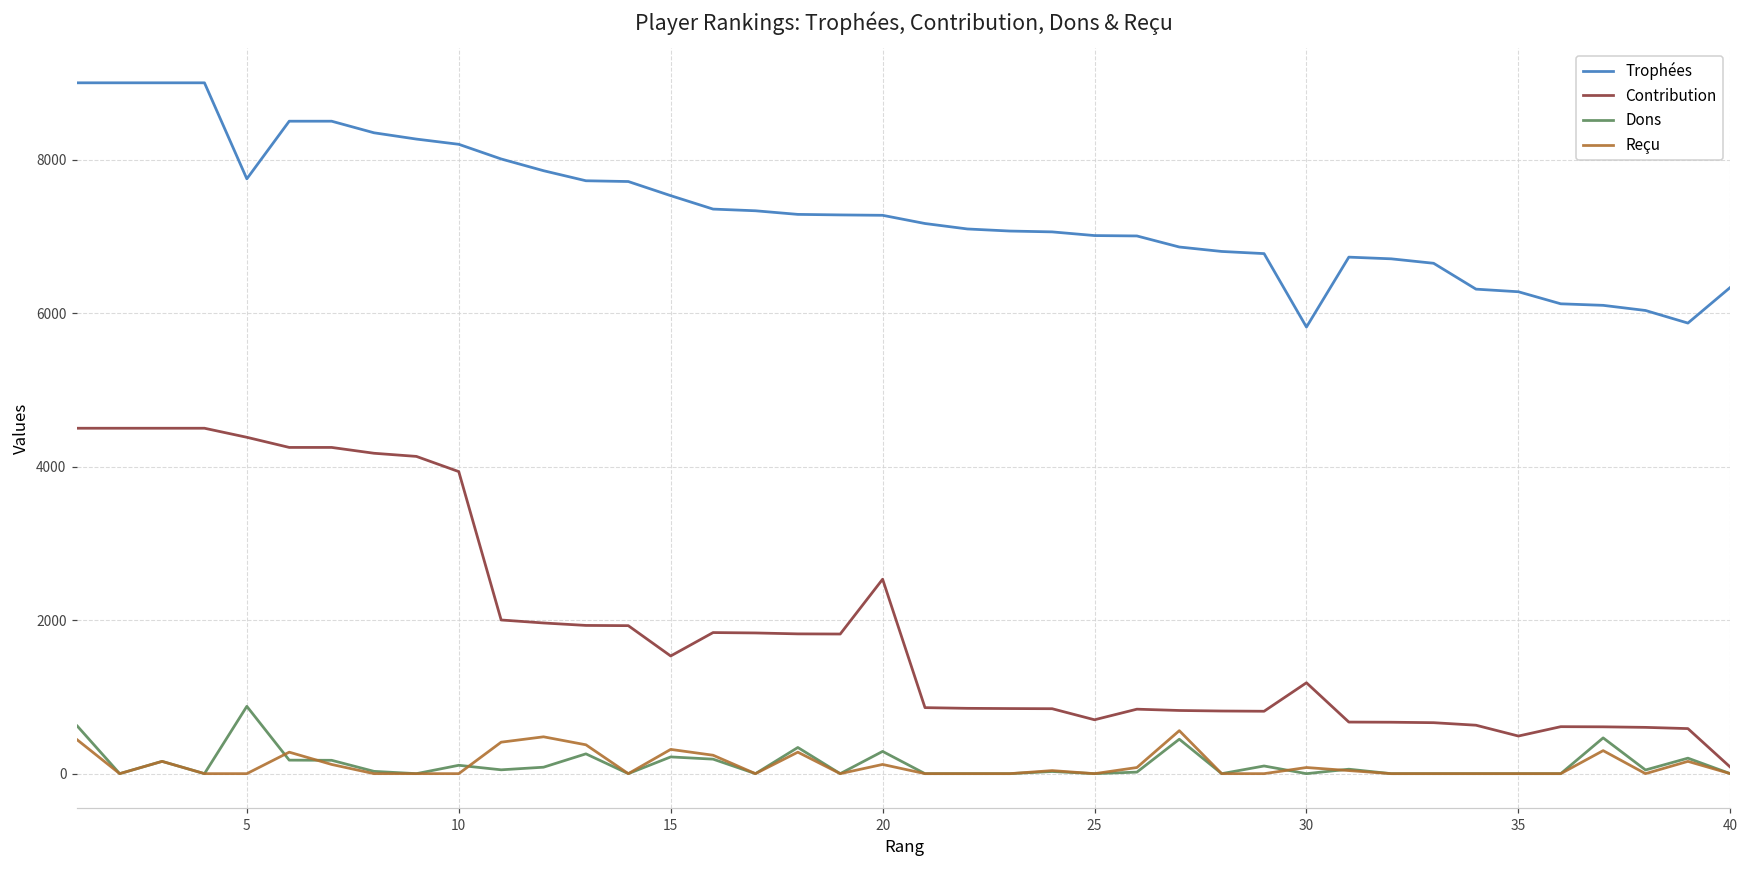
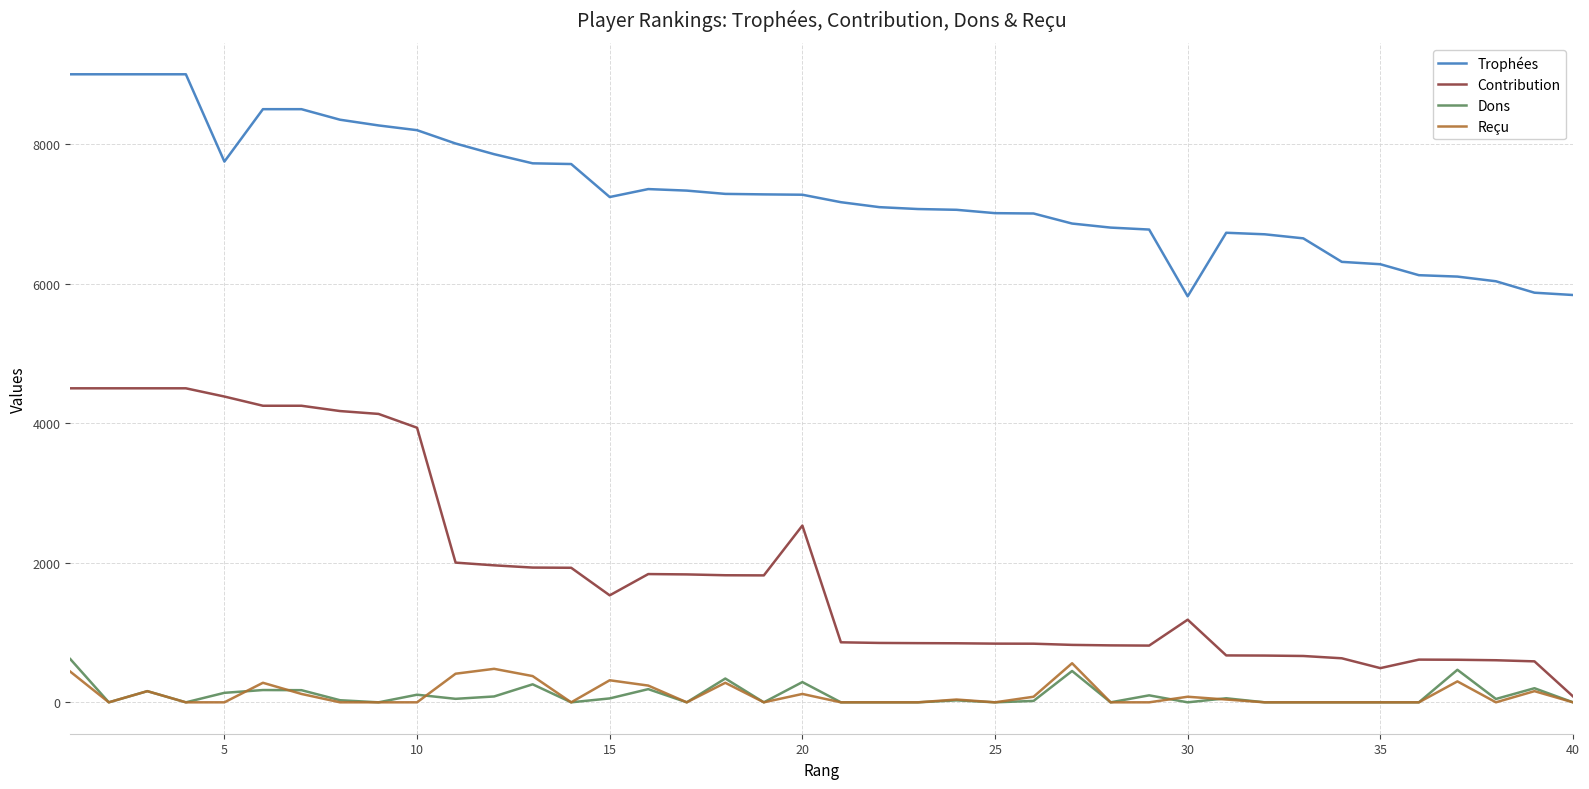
Dons, 5: 900 -> 100
Trophées, 15: 7500 -> 7200
Dons, 15: 200 -> 100
Contribution, 25: 700 -> 800
Trophées, 40: 6300 -> 5800
